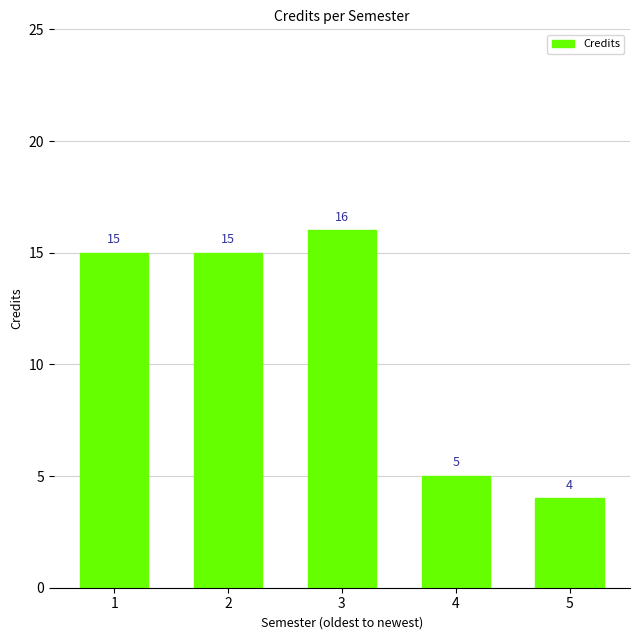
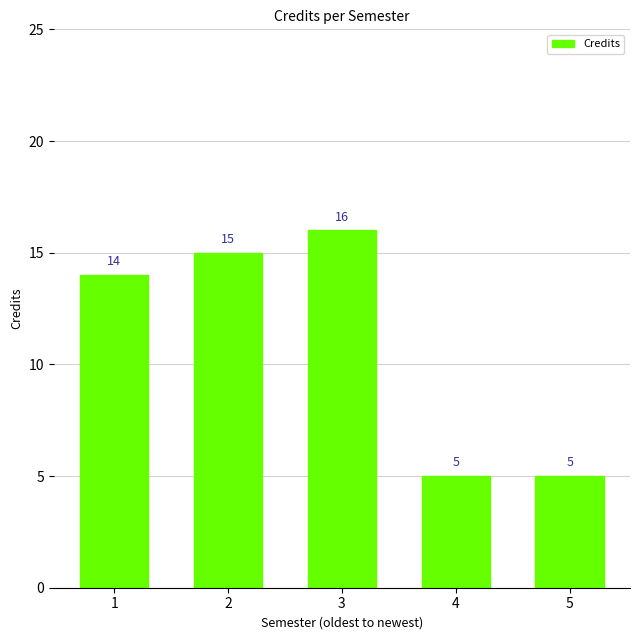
1: 15 -> 14
5: 4 -> 5
